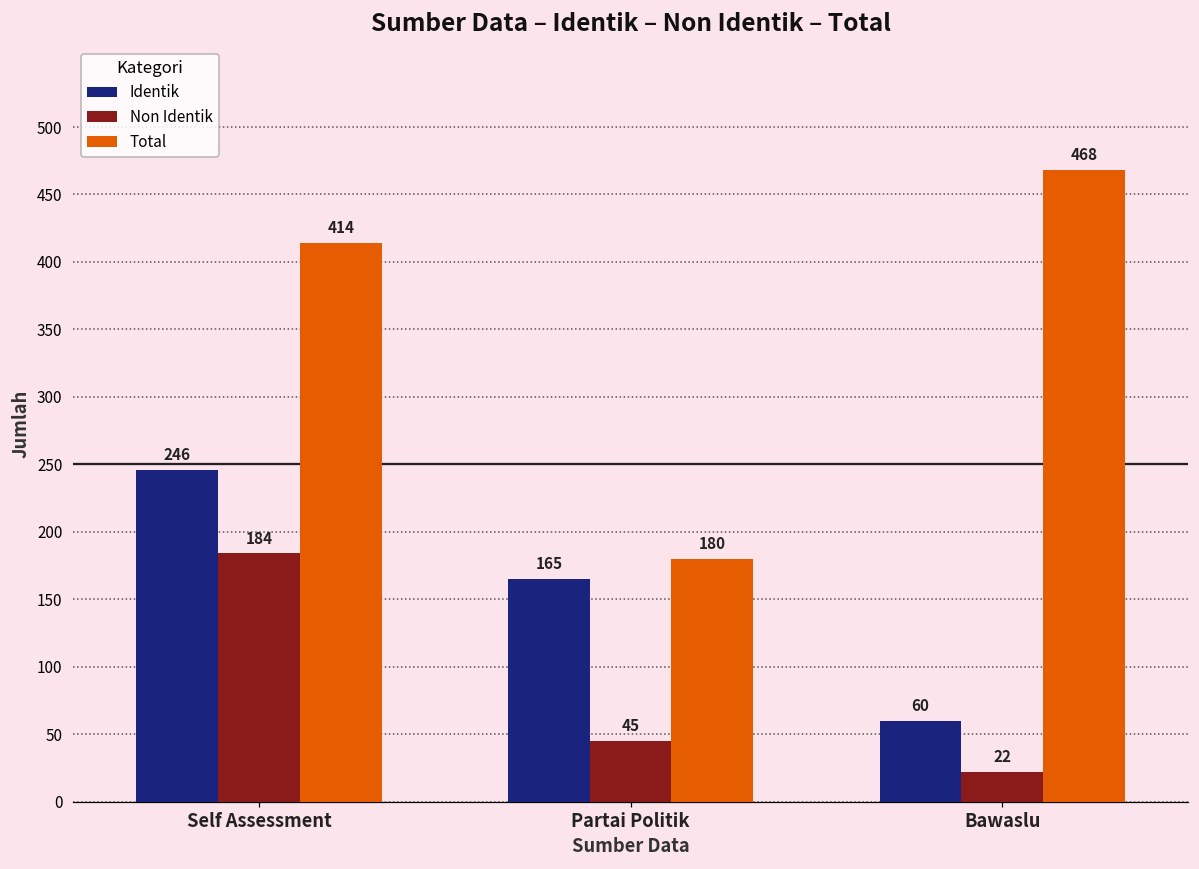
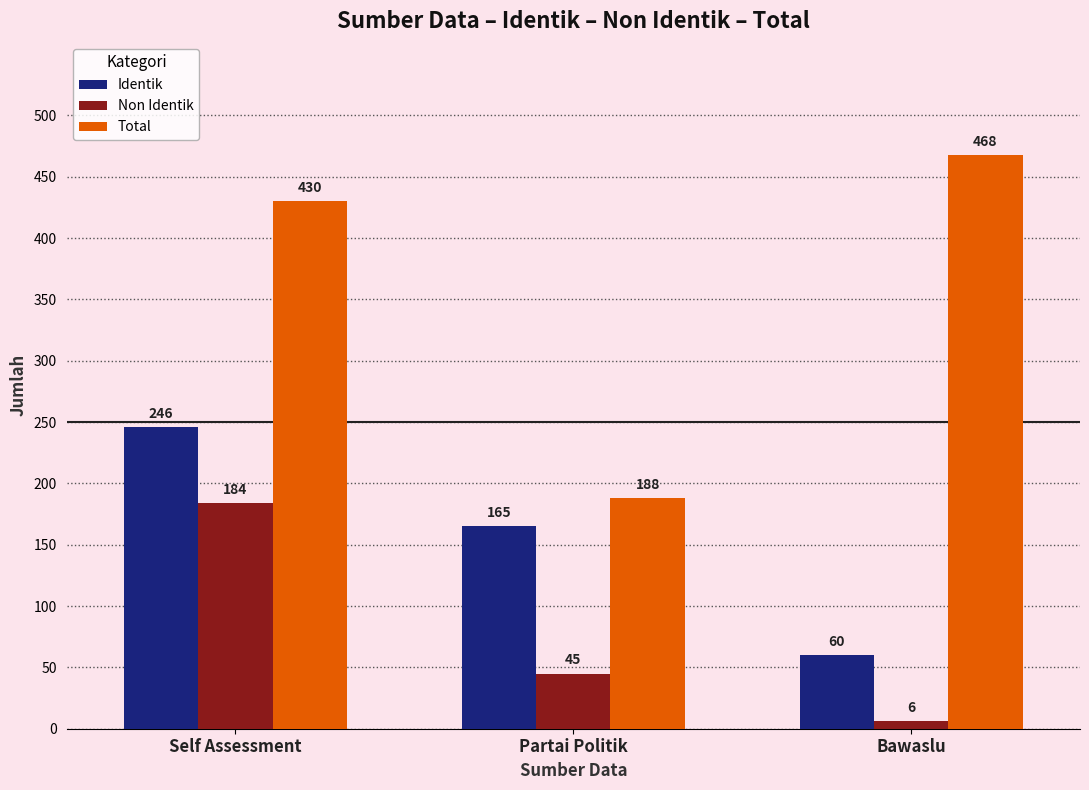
Total, Self Assessment: 414 -> 430
Total, Partai Politik: 180 -> 188
Non Identik, Bawaslu: 22 -> 6
